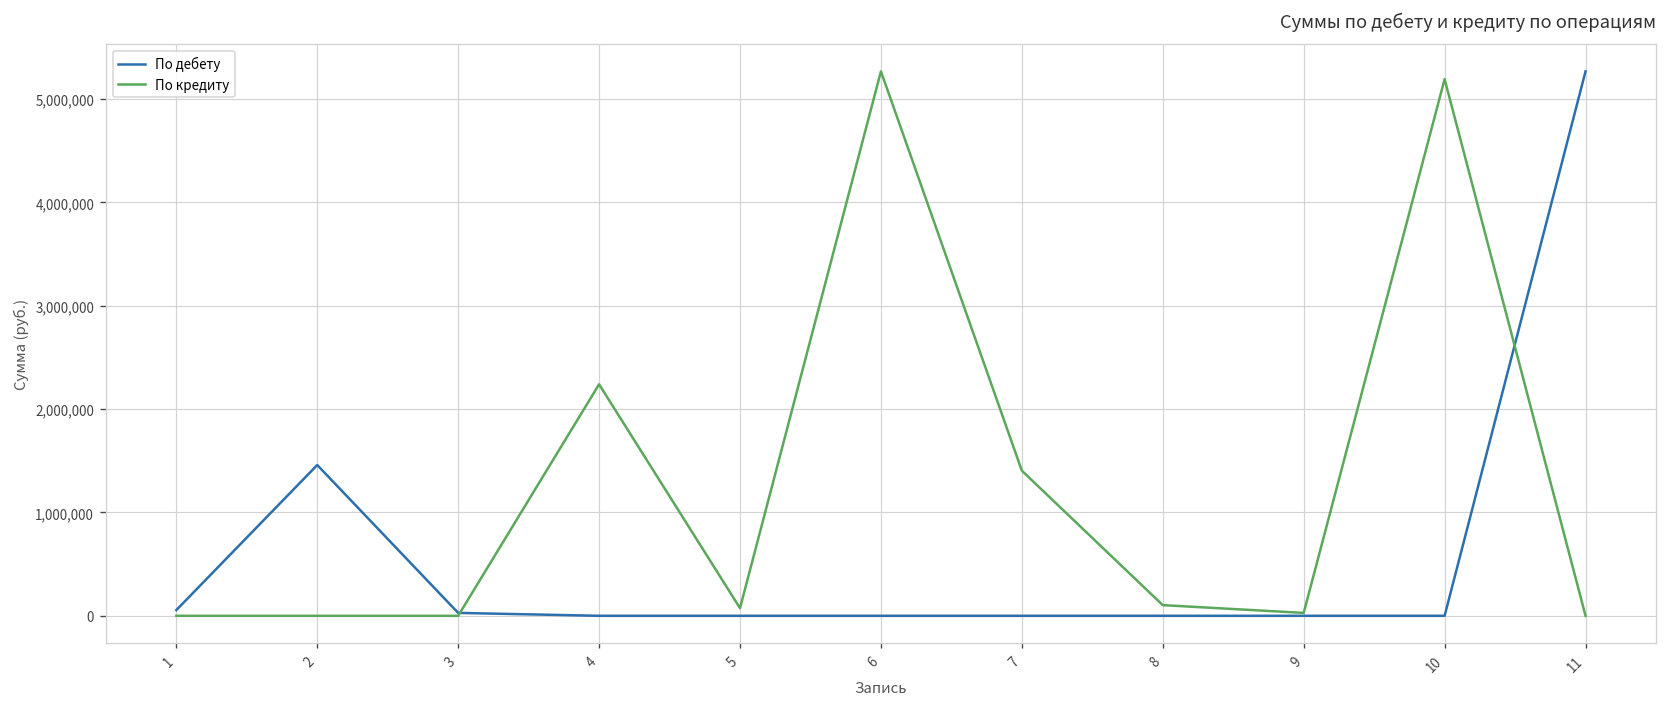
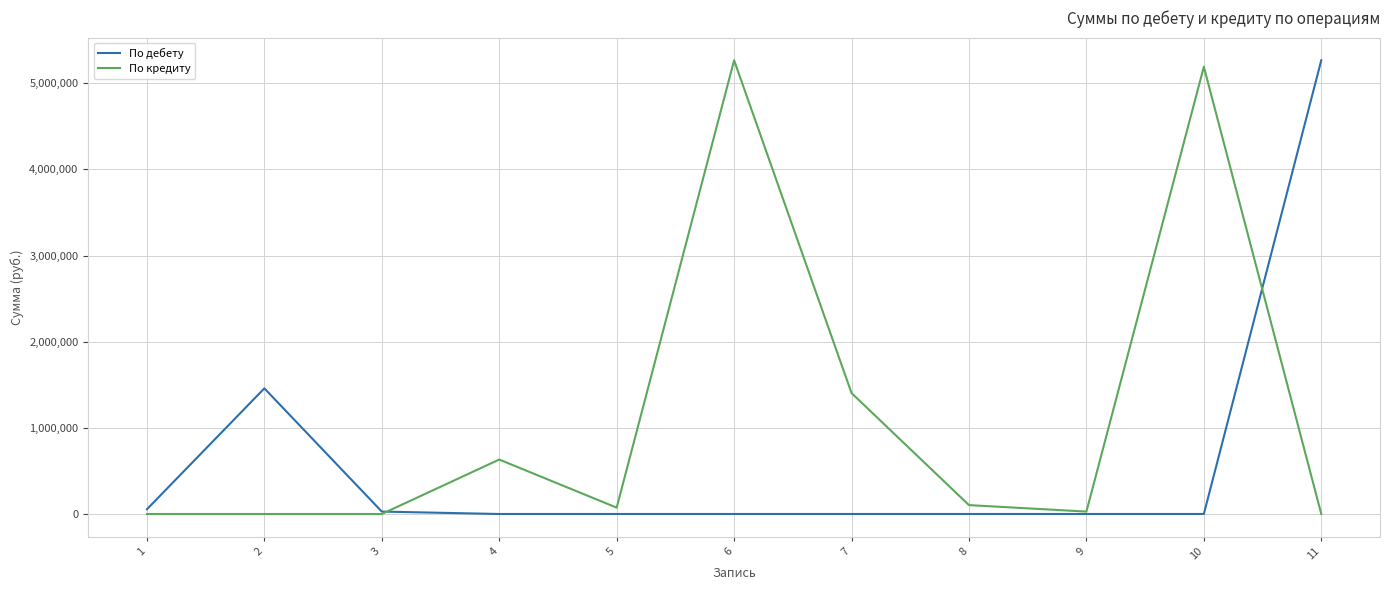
По кредиту, 4: 2,200,000 -> 600,000
